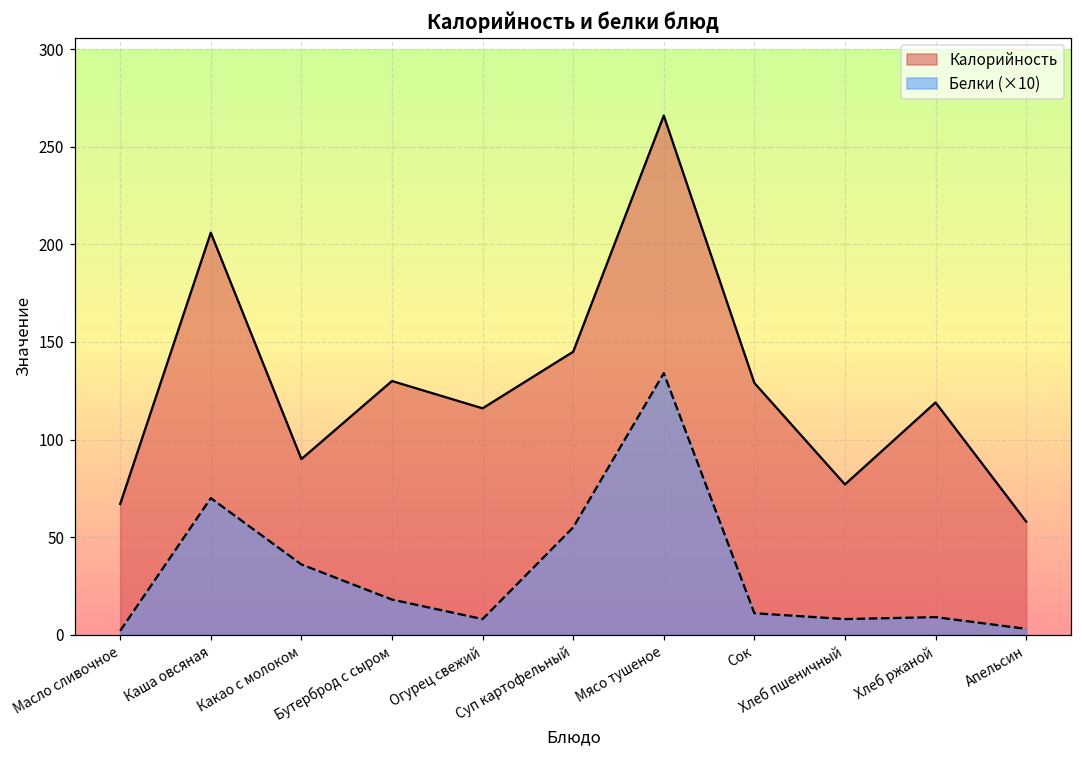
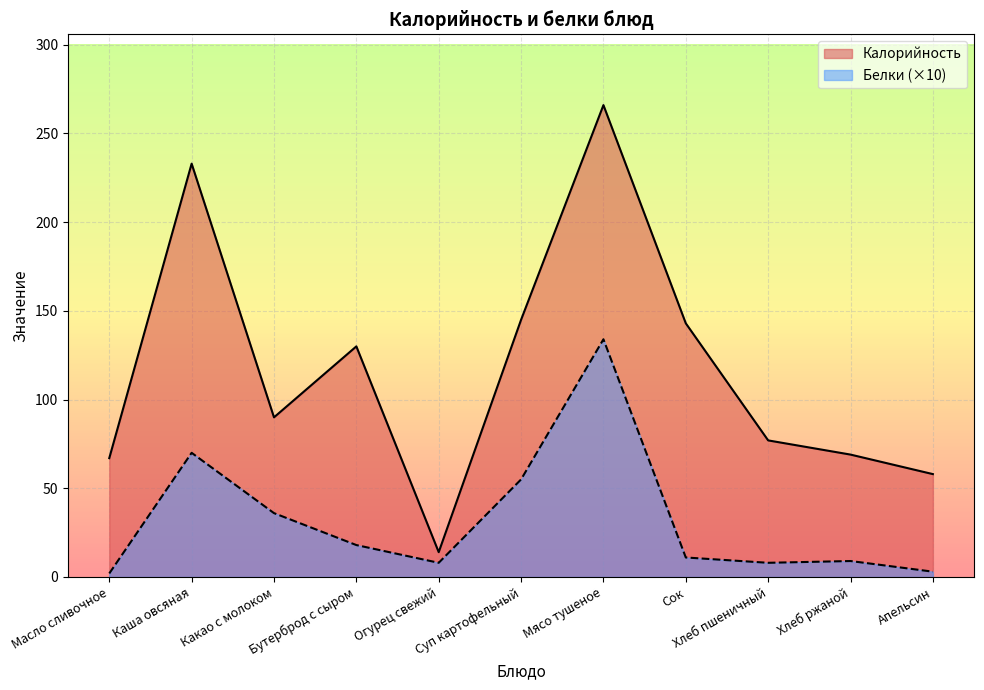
Калорийность, Каша овсяная: 206 -> 233
Калорийность, Огурец свежий: 116 -> 14
Калорийность, Сок: 129 -> 143
Калорийность, Хлеб ржаной: 119 -> 69
